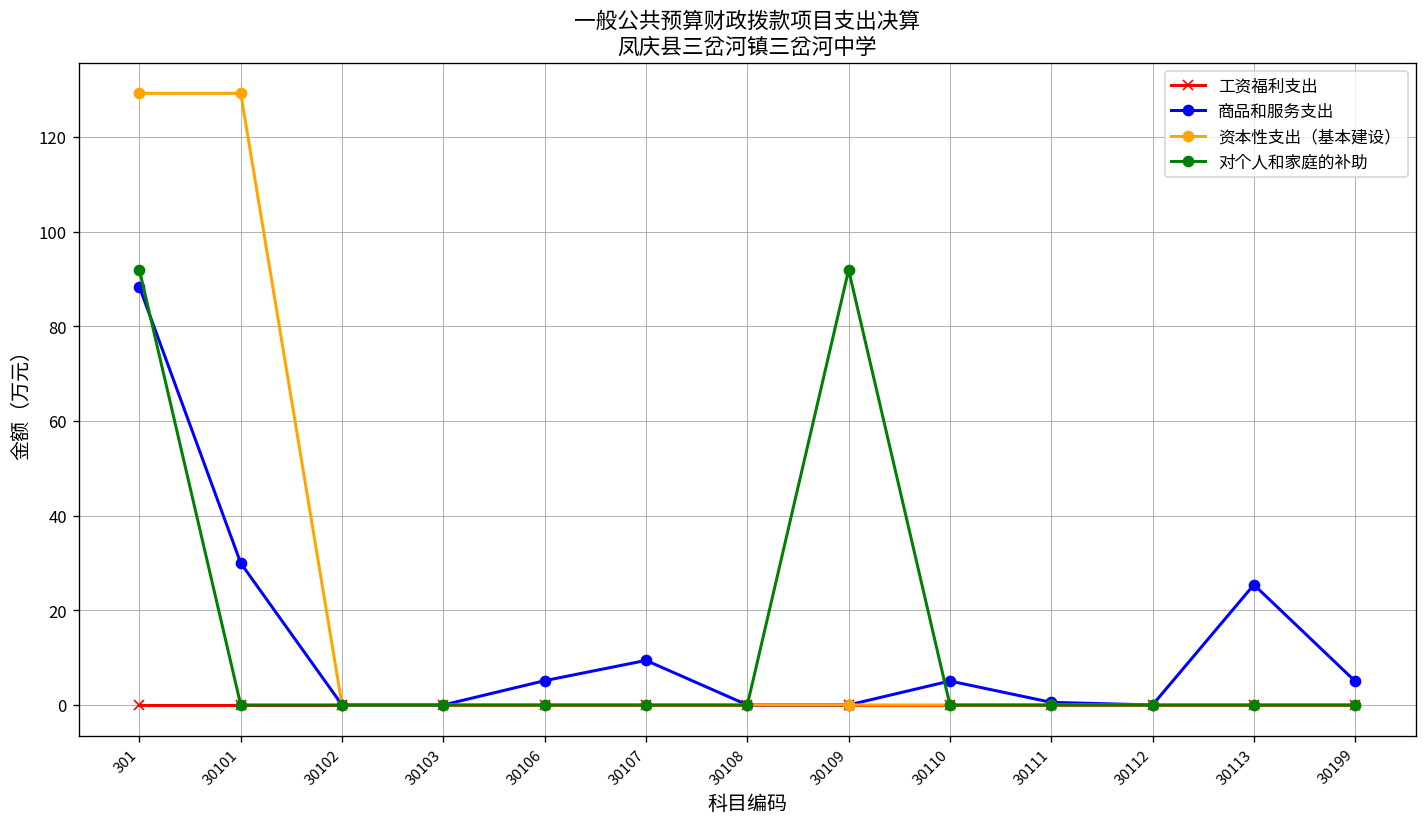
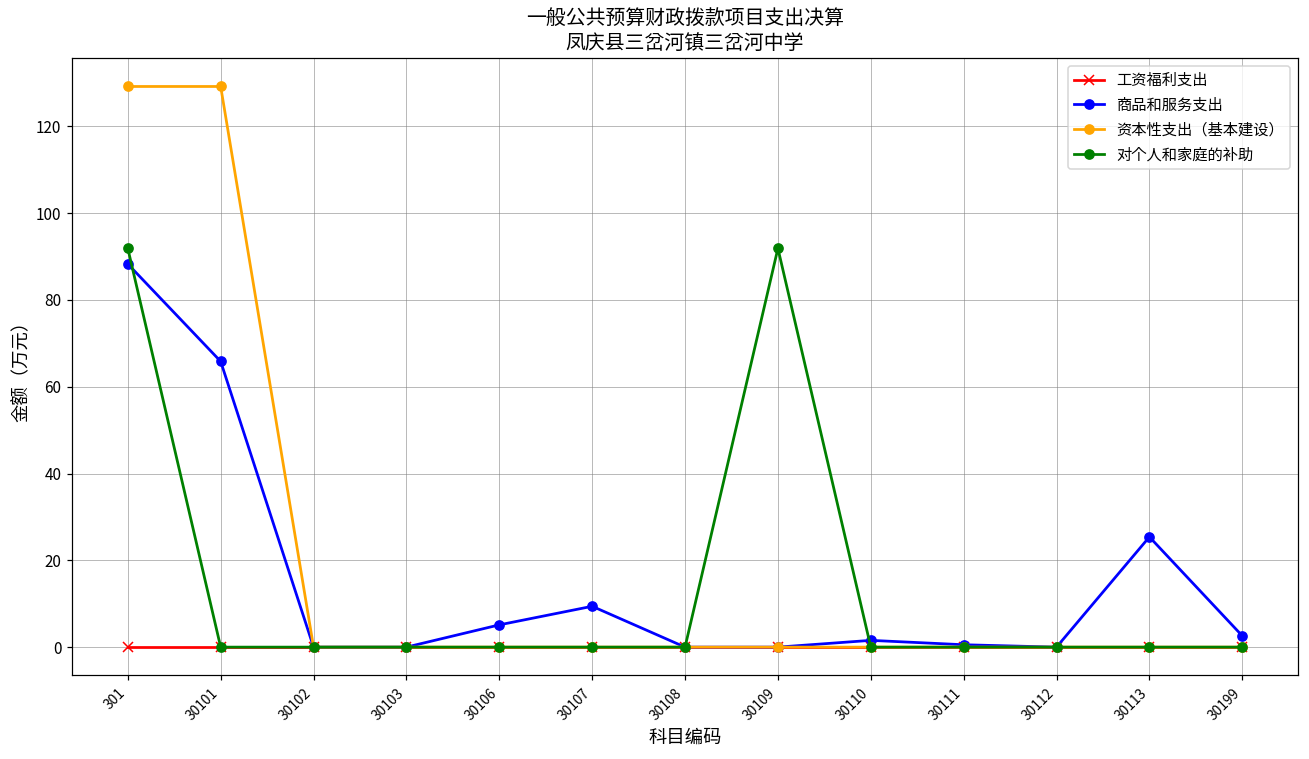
商品和服务支出, 30101: 30 -> 66
商品和服务支出, 30110: 5 -> 2
商品和服务支出, 30199: 5 -> 3
